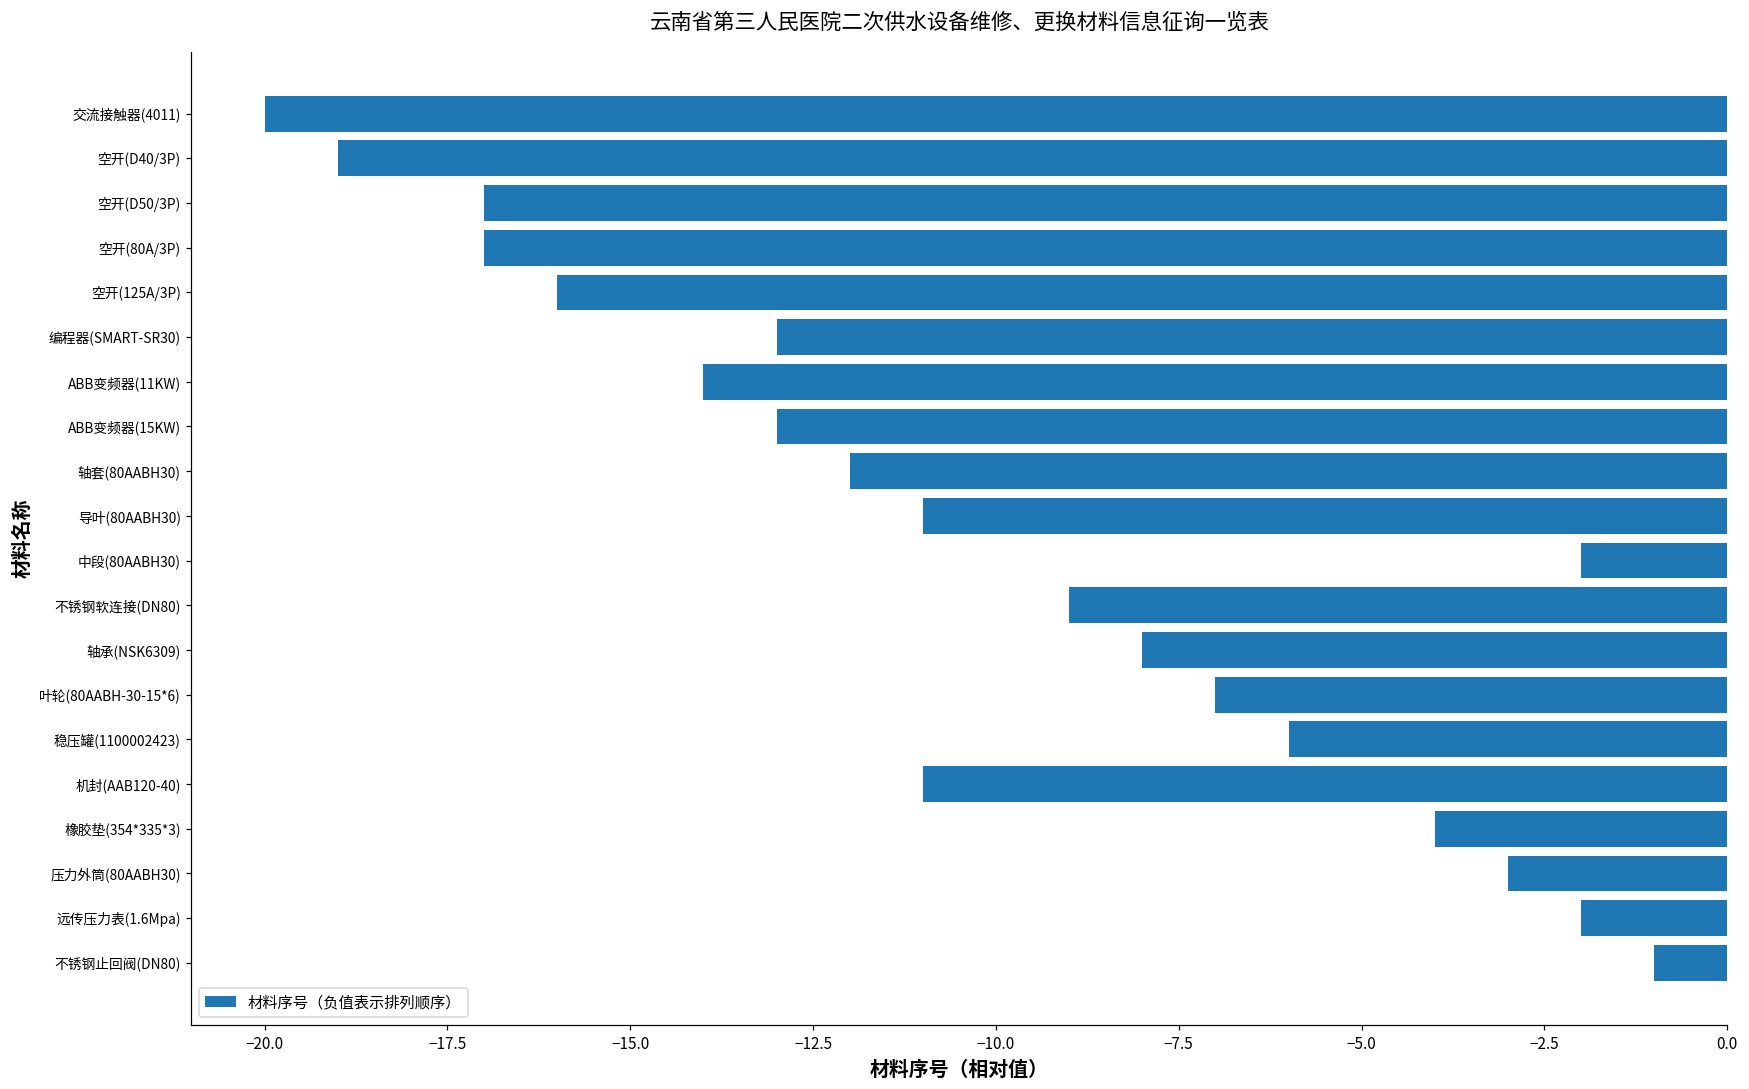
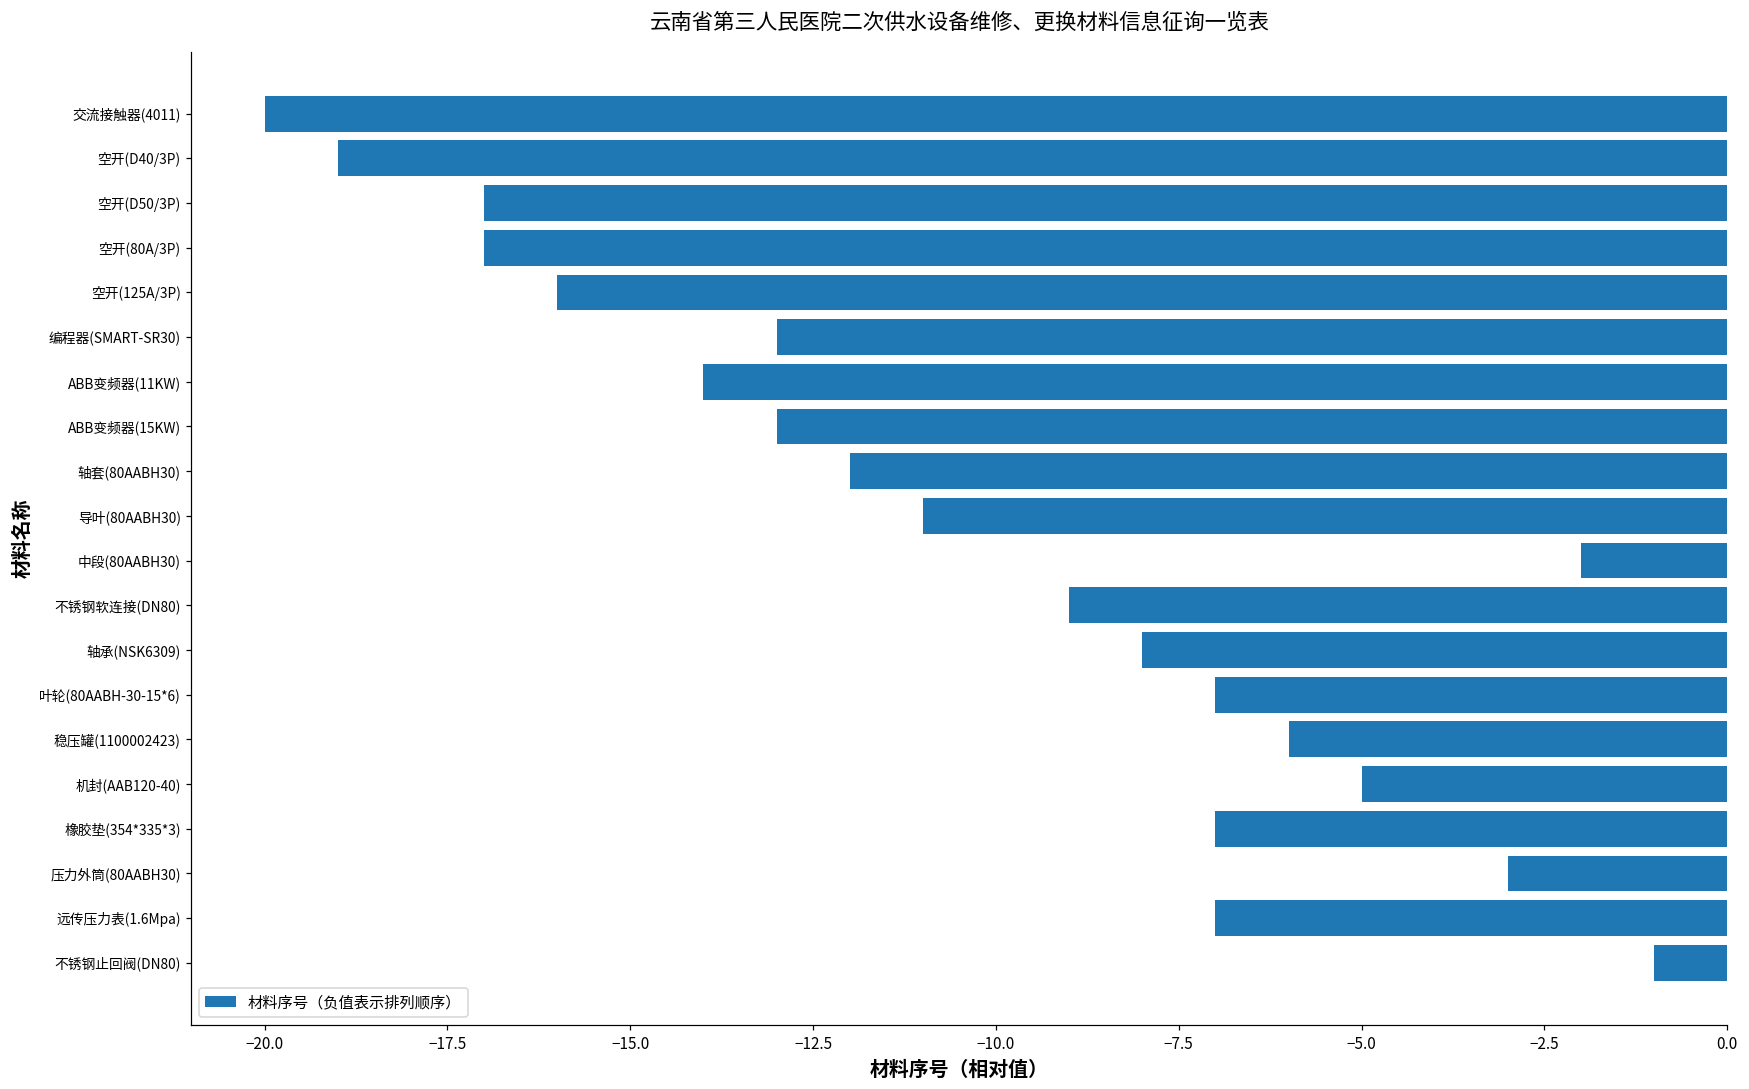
机封(AAB120-40): -11.0 -> -5.0
橡胶垫(354*335*3): -4.0 -> -7.0
远传压力表(1.6Mpa): -2.0 -> -7.0
